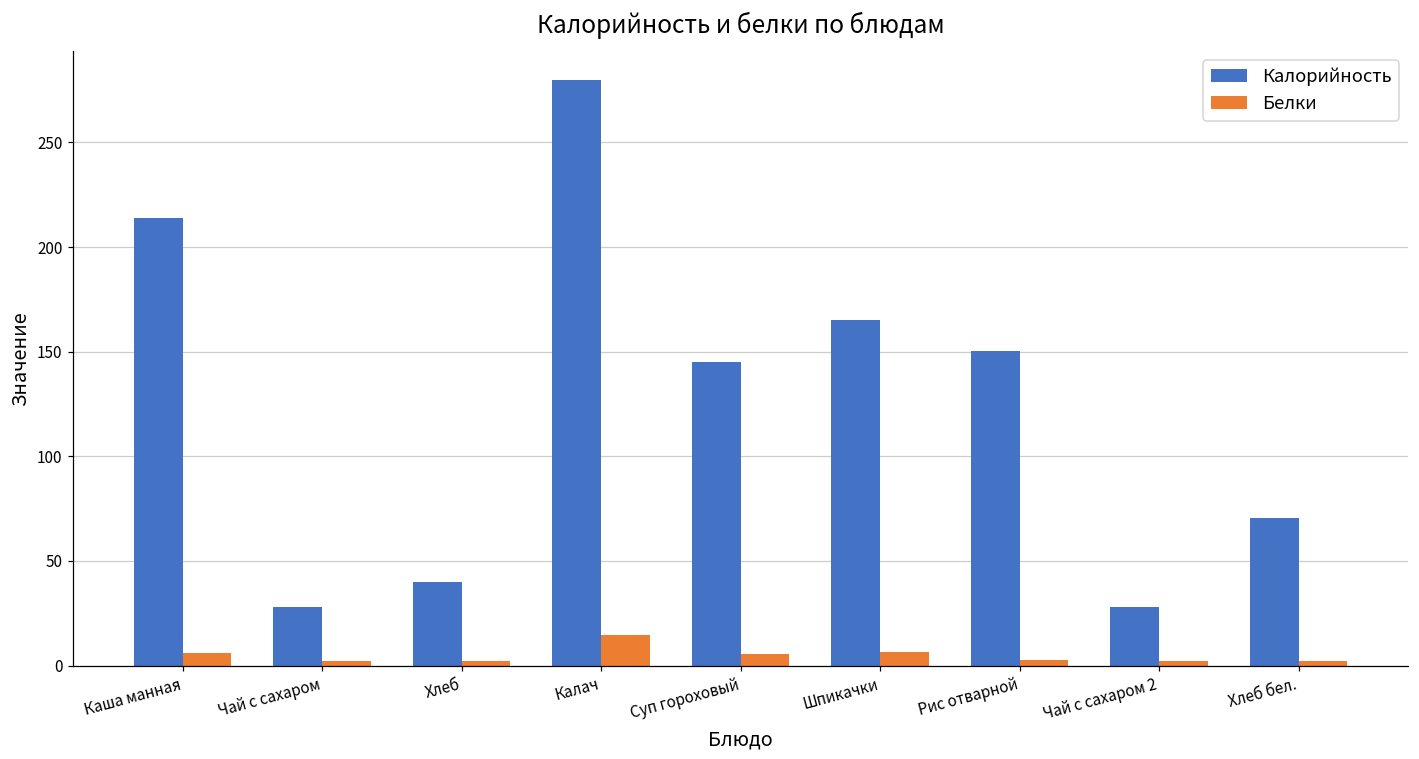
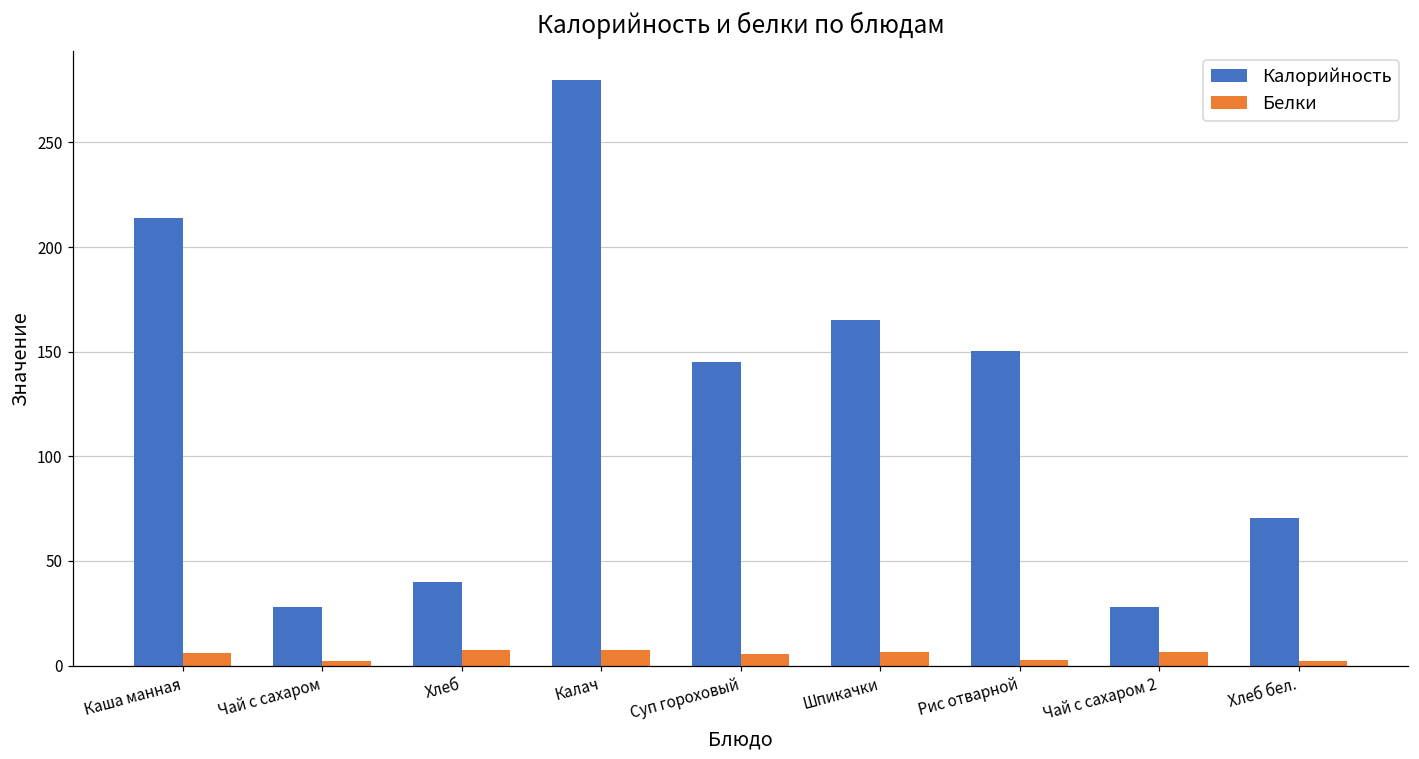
Белки, Хлеб: 2 -> 7
Белки, Калач: 15 -> 8
Белки, Чай с сахаром 2: 2 -> 7
